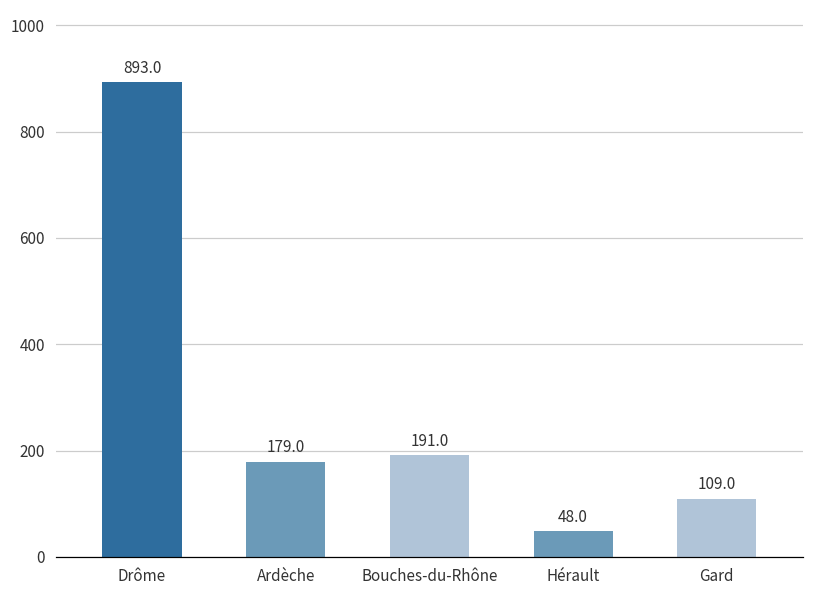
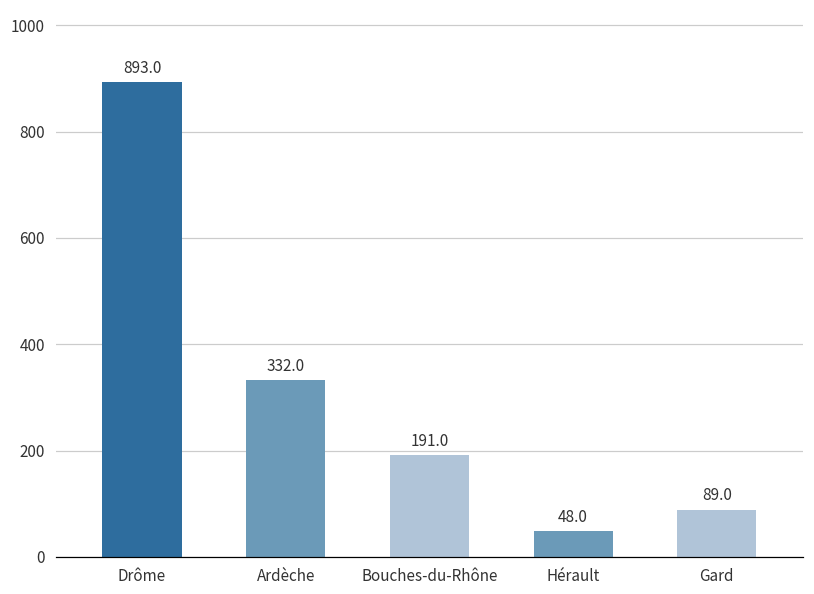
Ardèche: 179.0 -> 332.0
Gard: 109.0 -> 89.0
